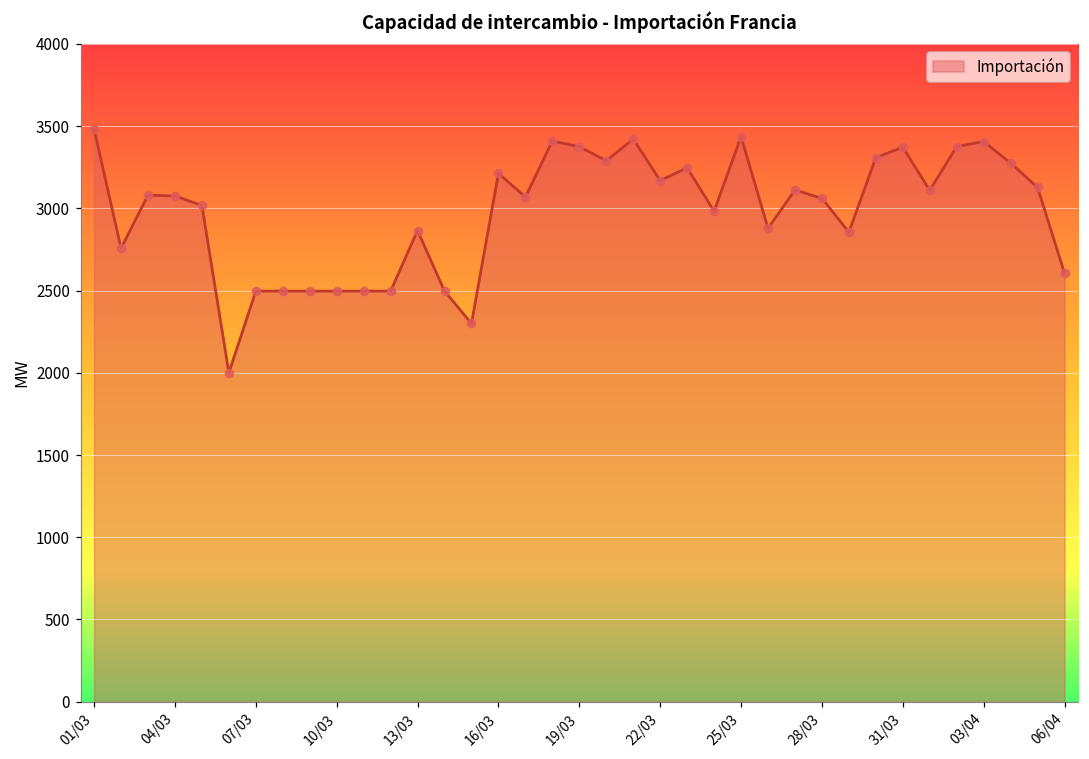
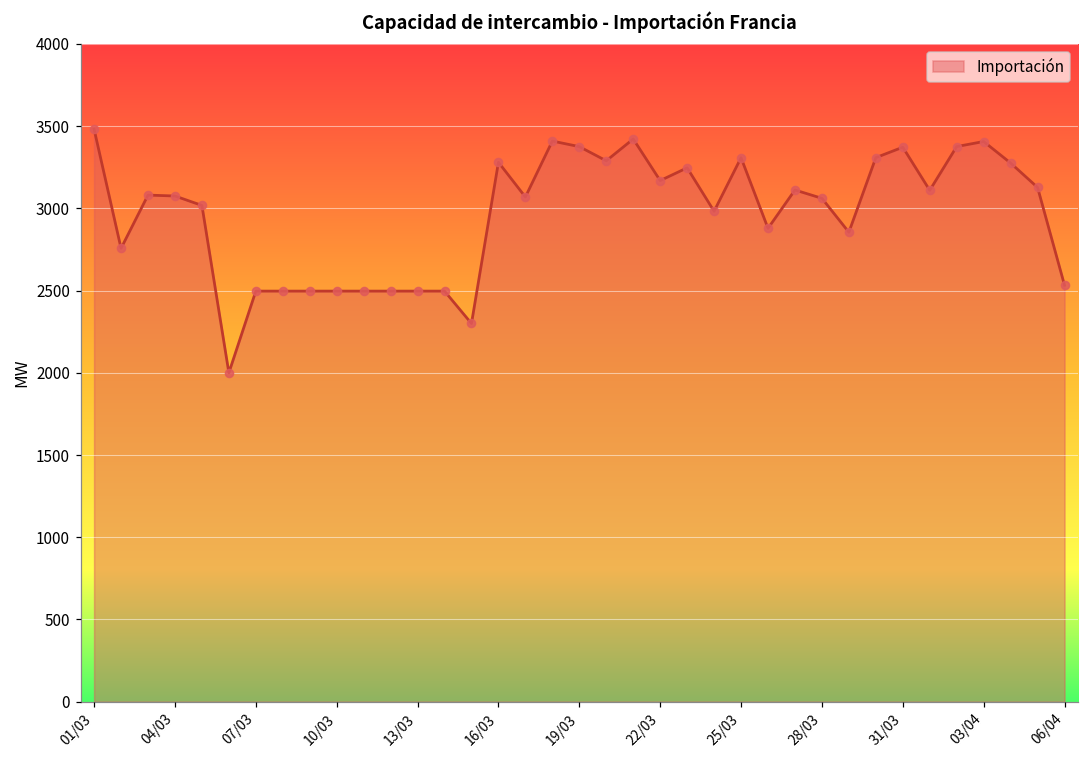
13/03: 2870 -> 2500
16/03: 3210 -> 3280
25/03: 3440 -> 3310
06/04: 2610 -> 2530
